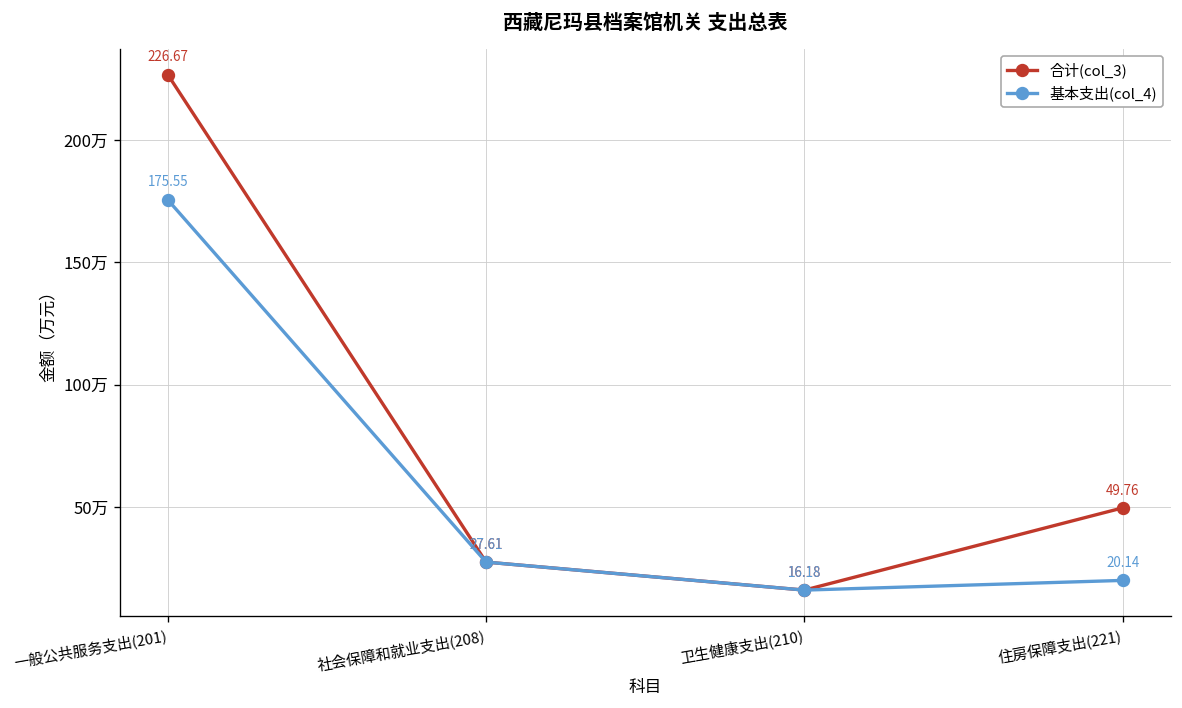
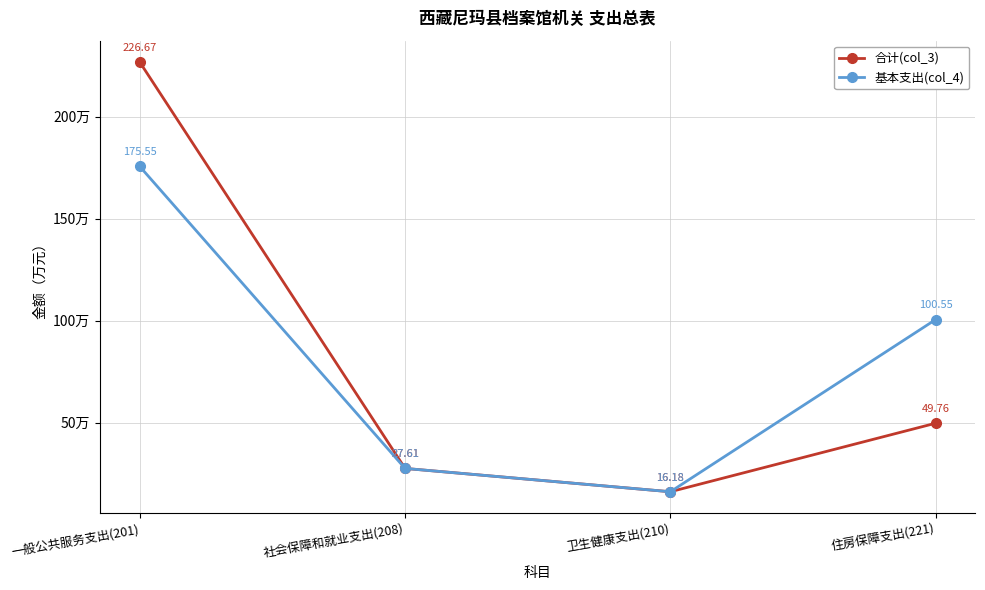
基本支出(col_4), 住房保障支出(221): 20.14 -> 100.55
